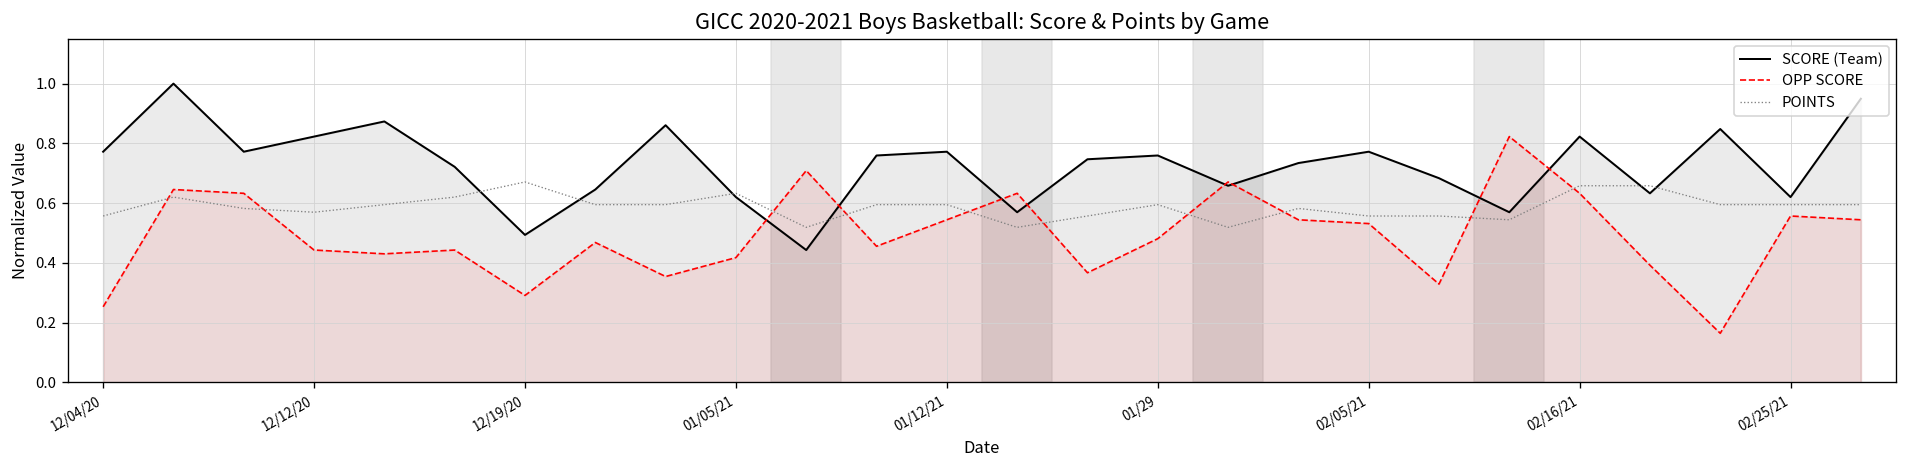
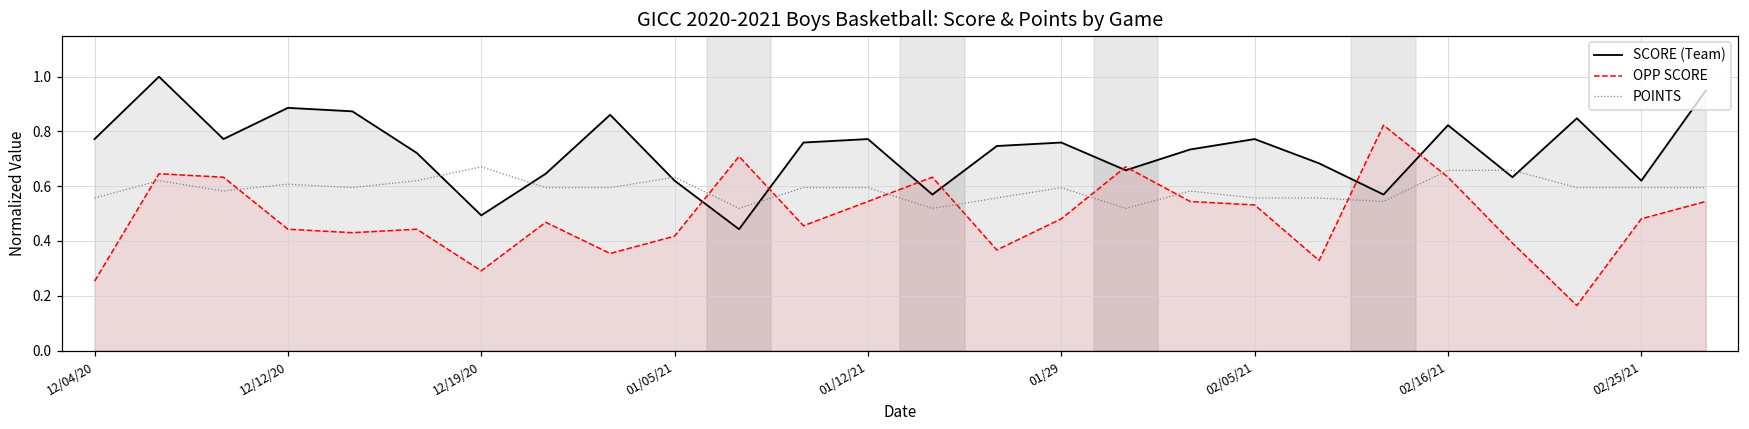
SCORE (Team), 12/12/20: 0.82 -> 0.89
POINTS, 12/12/20: 0.57 -> 0.61
OPP SCORE, 02/25/21: 0.56 -> 0.48
